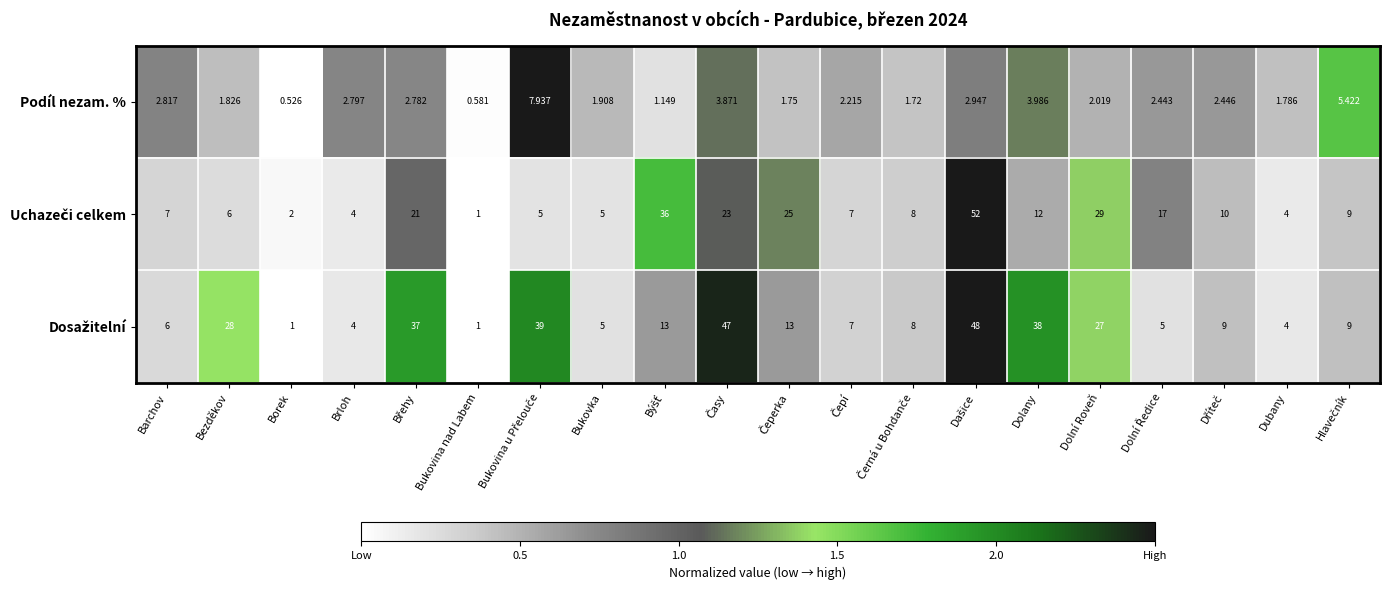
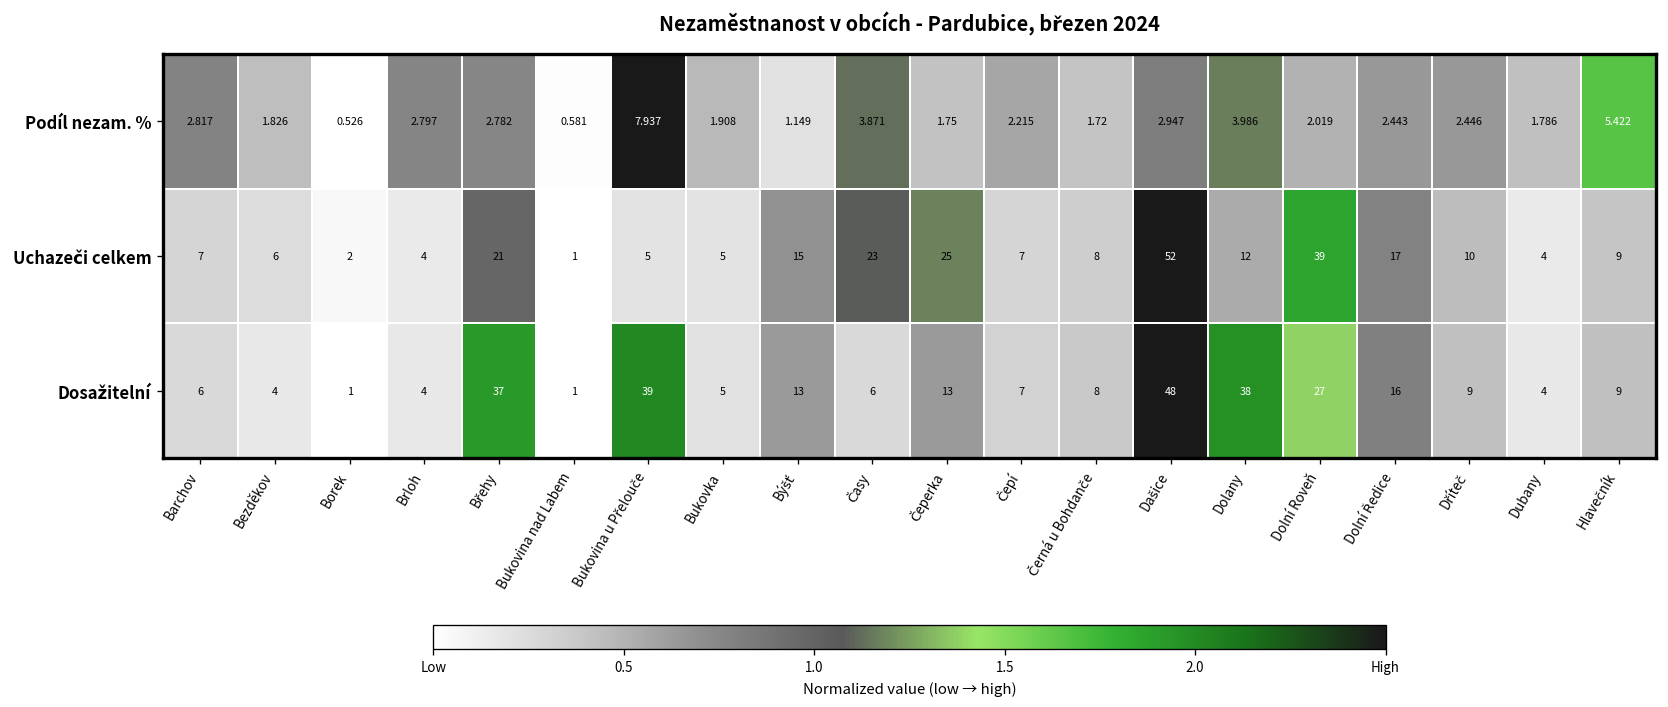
Uchazeči celkem, Býšť: 36 -> 15
Uchazeči celkem, Dolní Roveň: 29 -> 39
Dosažitelní, Bezděkov: 28 -> 4
Dosažitelní, Časy: 47 -> 6
Dosažitelní, Dolní Ředice: 5 -> 16
